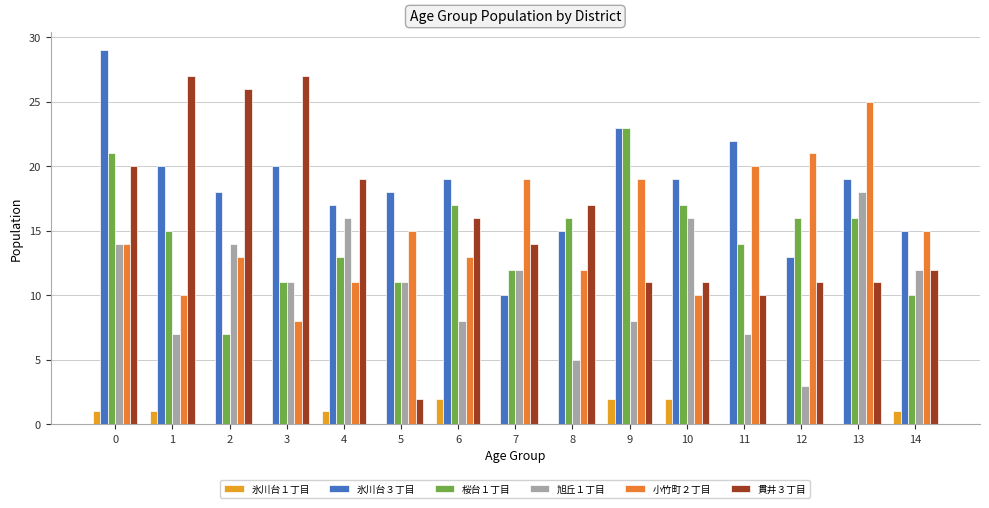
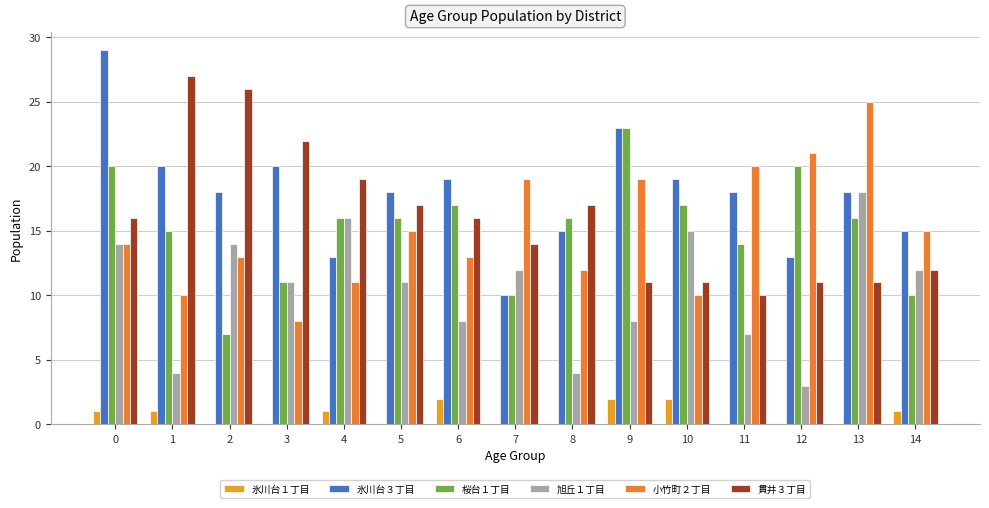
桜台１丁目, 0: 21 -> 20
貫井３丁目, 0: 20 -> 16
旭丘１丁目, 1: 7 -> 4
貫井３丁目, 3: 27 -> 22
氷川台３丁目, 4: 17 -> 13
桜台１丁目, 4: 13 -> 16
桜台１丁目, 5: 11 -> 16
貫井３丁目, 5: 2 -> 17
桜台１丁目, 7: 12 -> 10
旭丘１丁目, 8: 5 -> 4
旭丘１丁目, 10: 16 -> 15
氷川台３丁目, 11: 22 -> 18
桜台１丁目, 12: 16 -> 20
氷川台３丁目, 13: 19 -> 18
